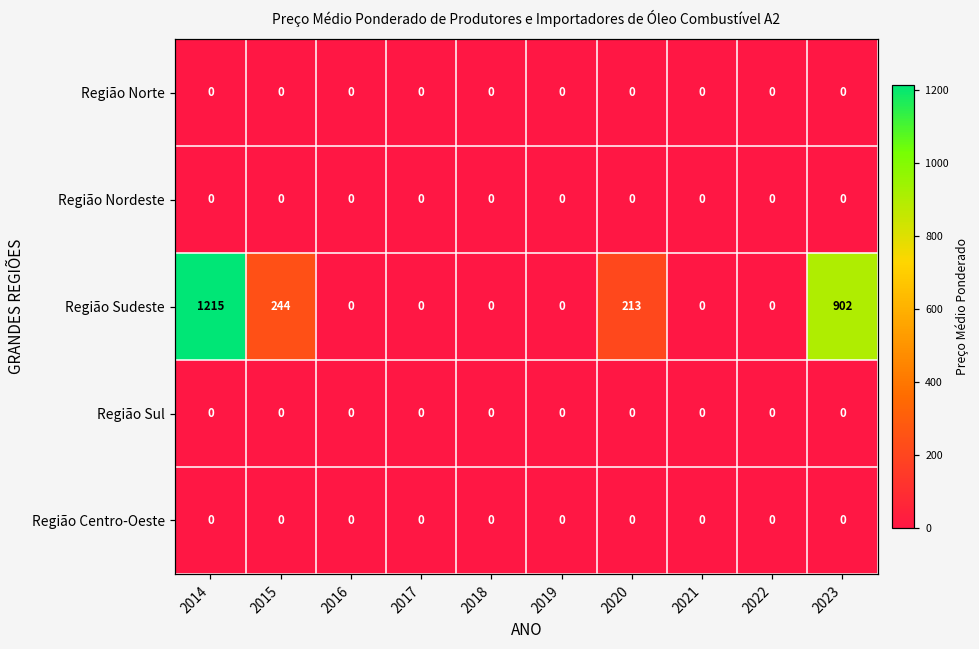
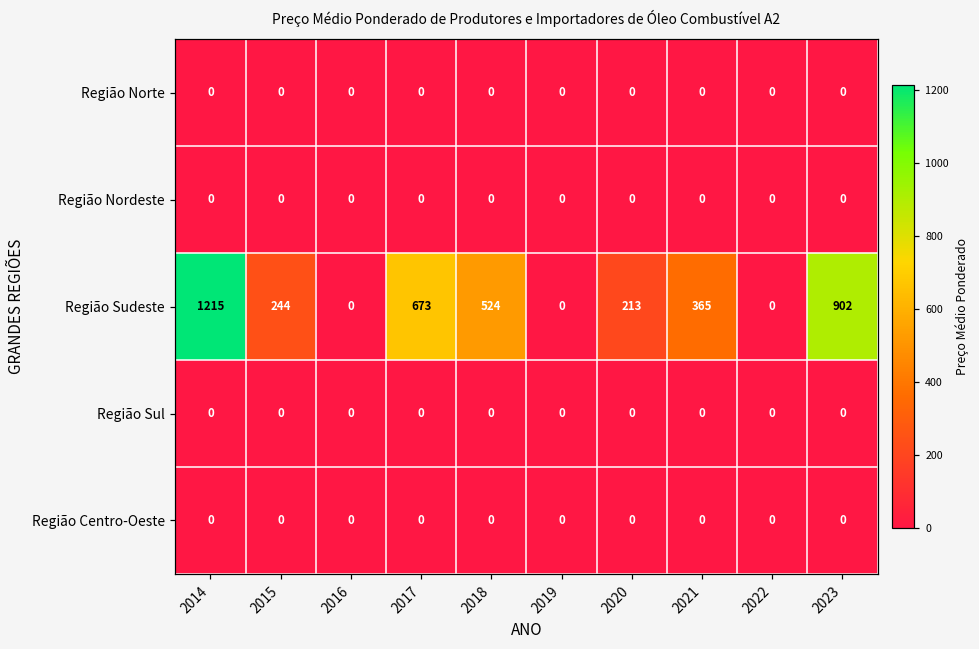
Região Sudeste, 2017: 0 -> 673
Região Sudeste, 2018: 0 -> 524
Região Sudeste, 2021: 0 -> 365
